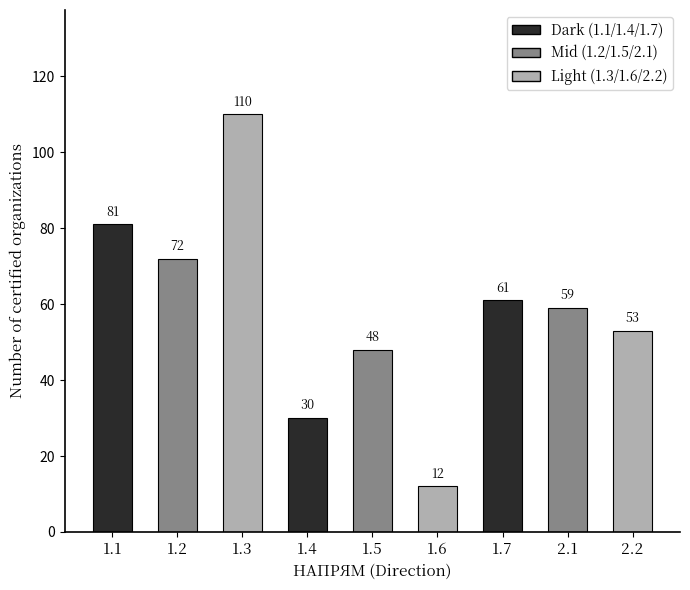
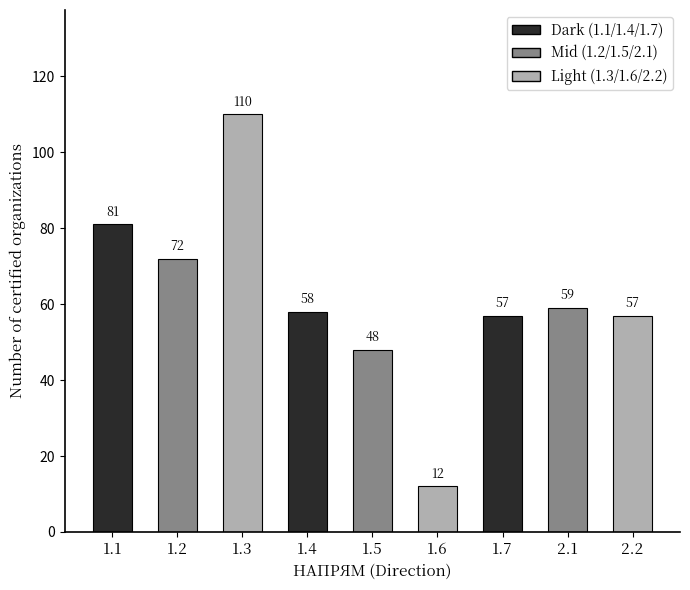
1.4: 30 -> 58
1.7: 61 -> 57
2.2: 53 -> 57
